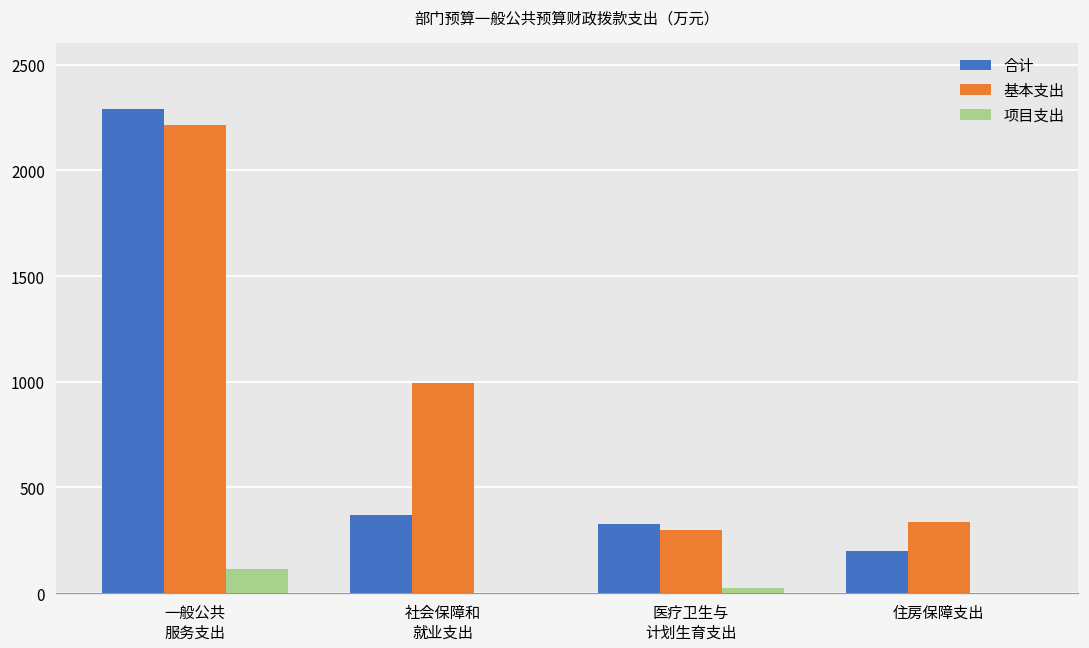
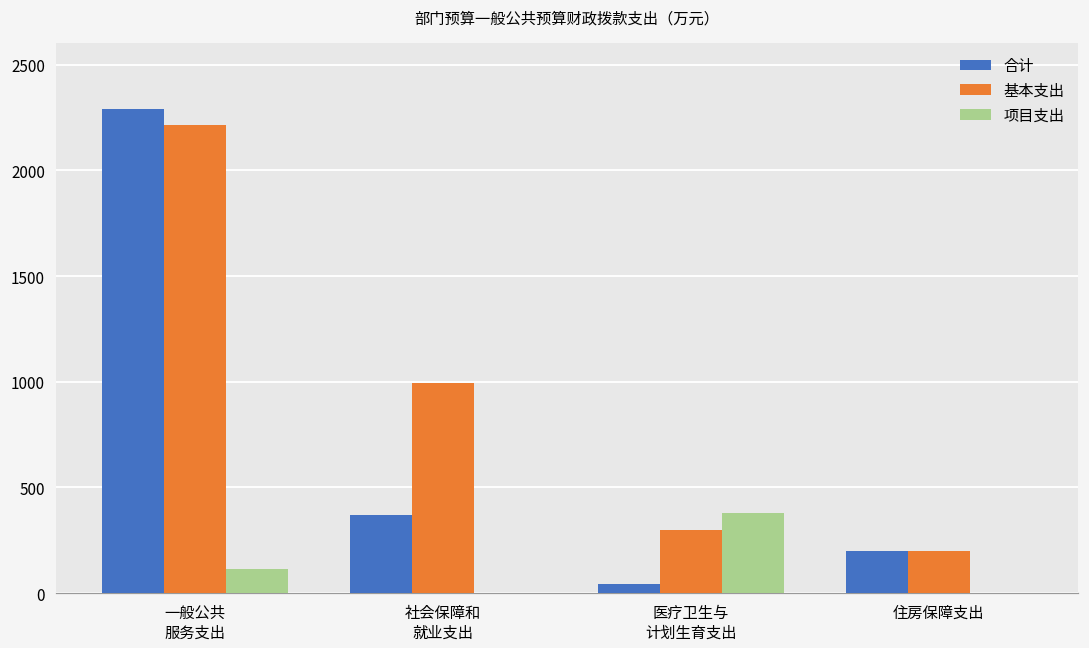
合计, 医疗卫生与 计划生育支出: 320 -> 40
项目支出, 医疗卫生与 计划生育支出: 30 -> 380
基本支出, 住房保障支出: 340 -> 200
